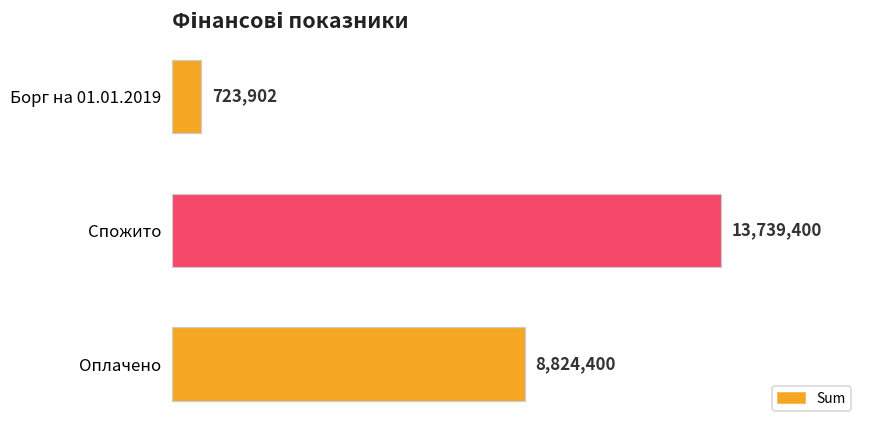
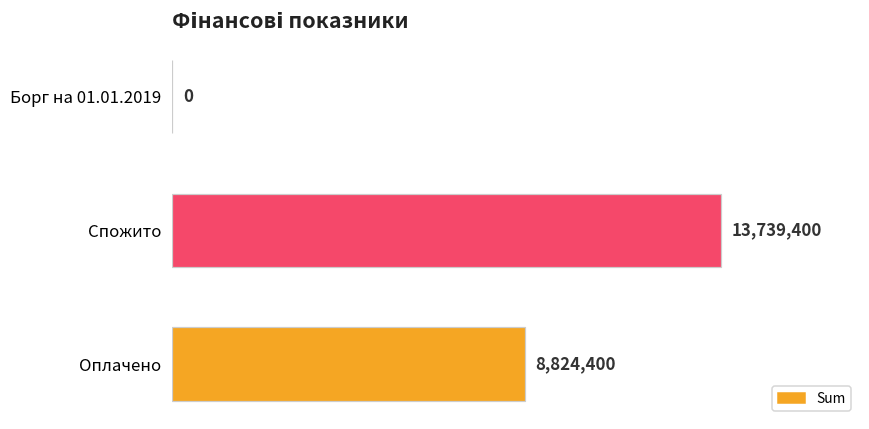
Борг на 01.01.2019: 723,902 -> 0
